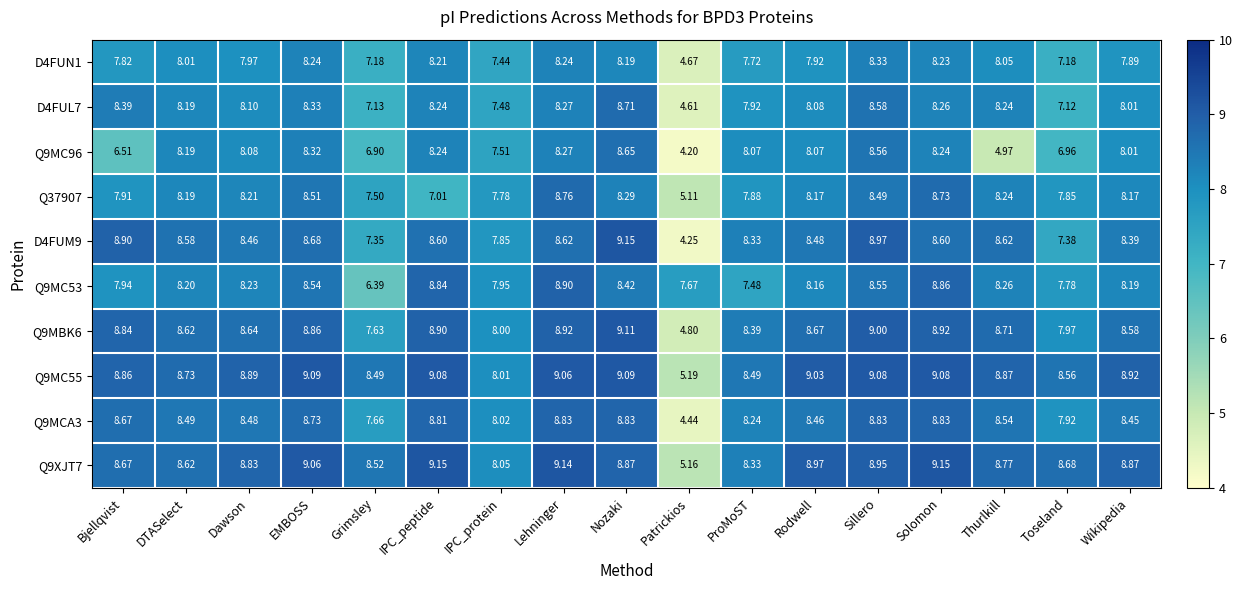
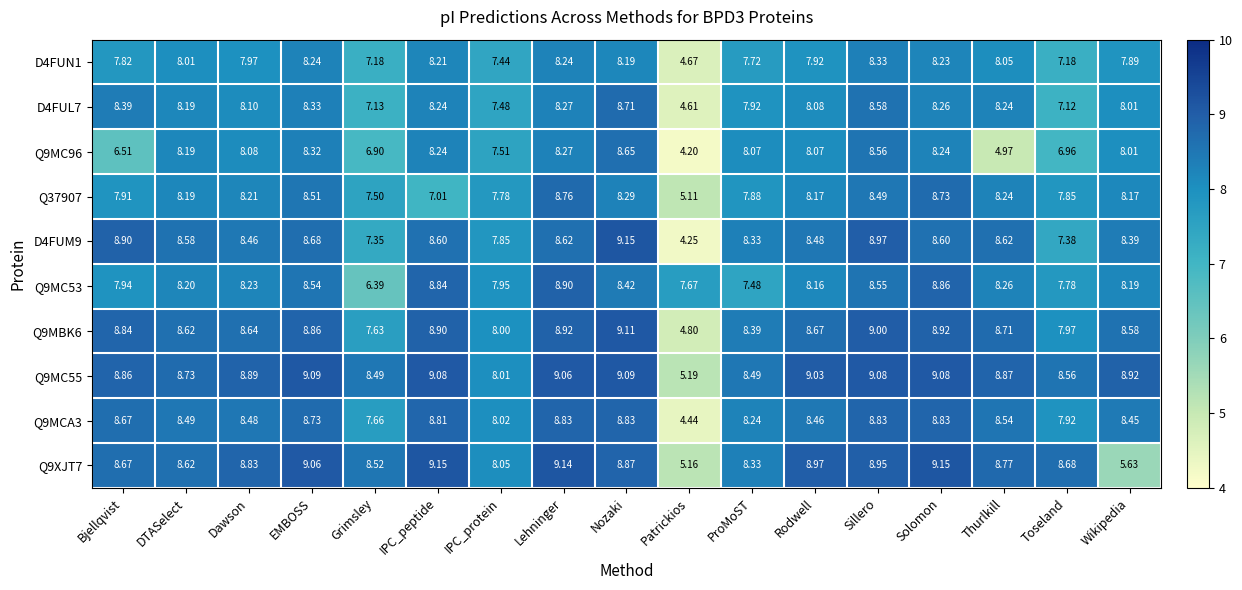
Q9XJT7, Wikipedia: 8.87 -> 5.63
